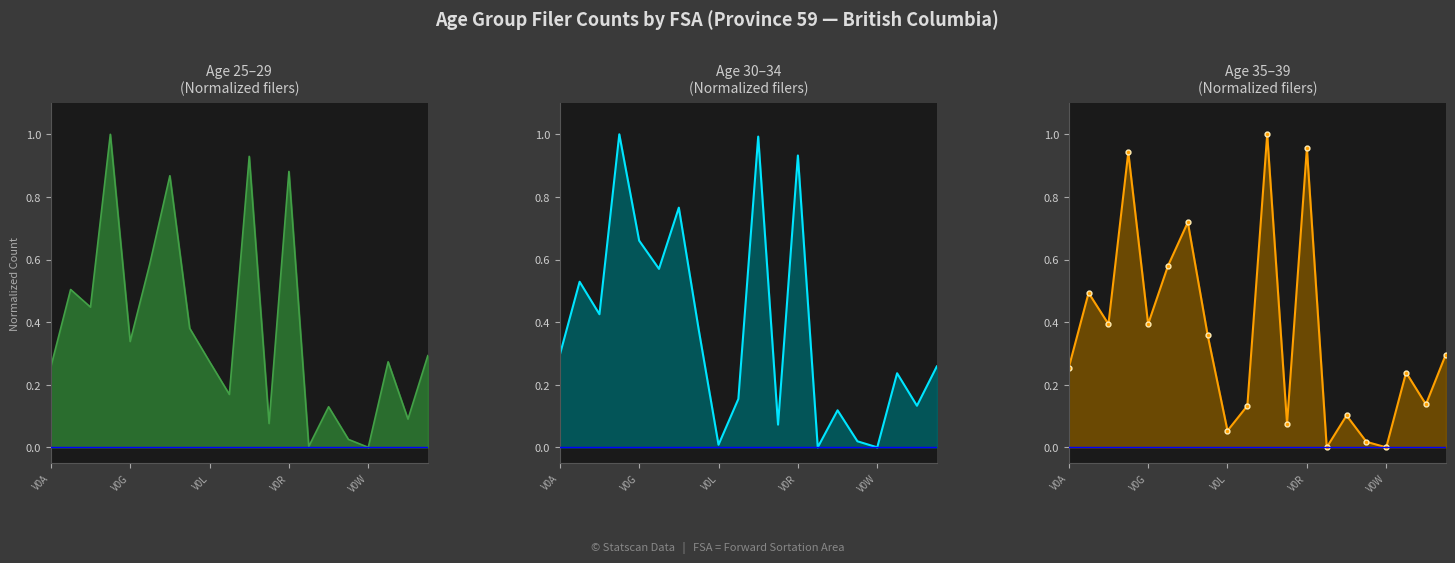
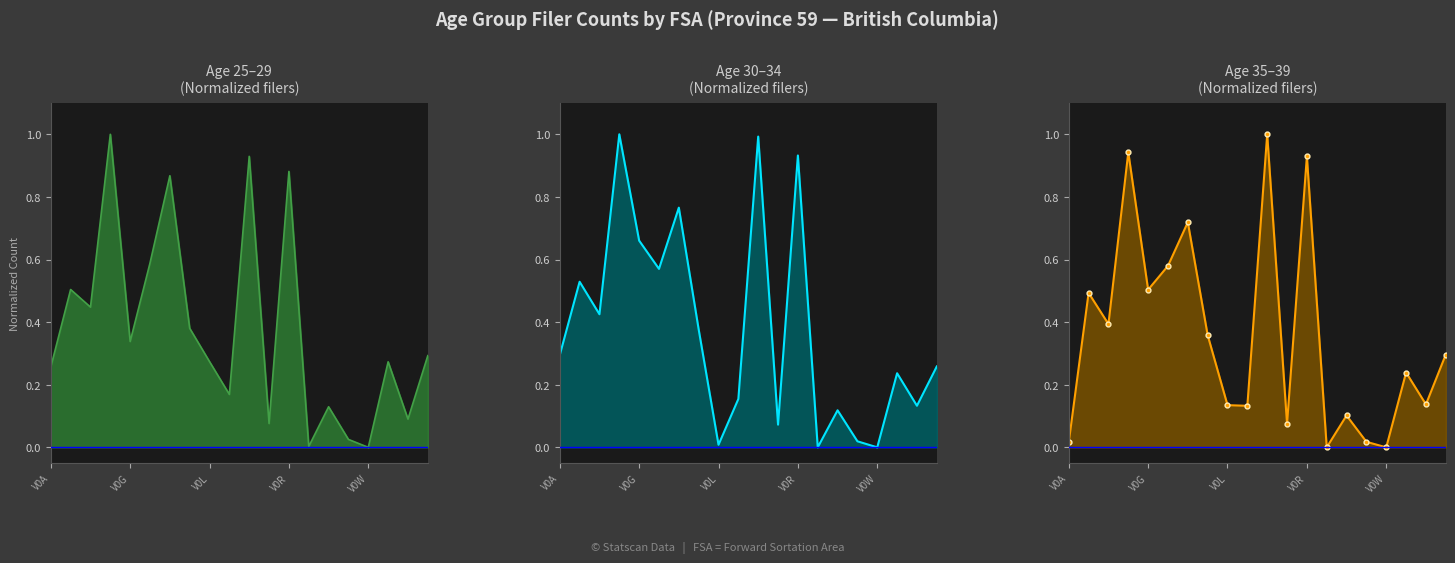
Age 35–39 (Normalized filers), V0A: 0.25 -> 0.02
Age 35–39 (Normalized filers), V0G: 0.39 -> 0.50
Age 35–39 (Normalized filers), V0L: 0.05 -> 0.13
Age 35–39 (Normalized filers), V0R: 0.96 -> 0.93
